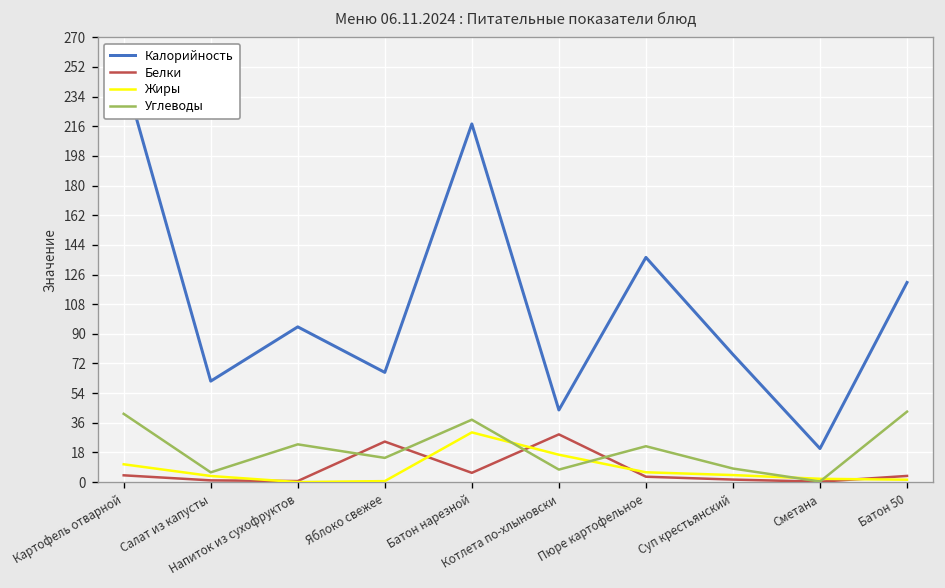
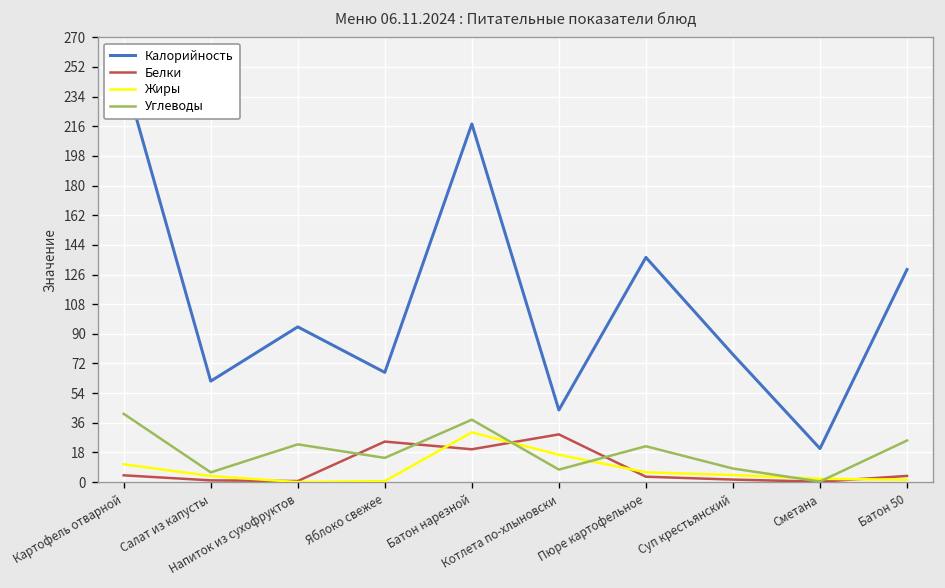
Белки, Батон нарезной: 6 -> 20
Калорийность, Батон 50: 121 -> 129
Углеводы, Батон 50: 43 -> 25
